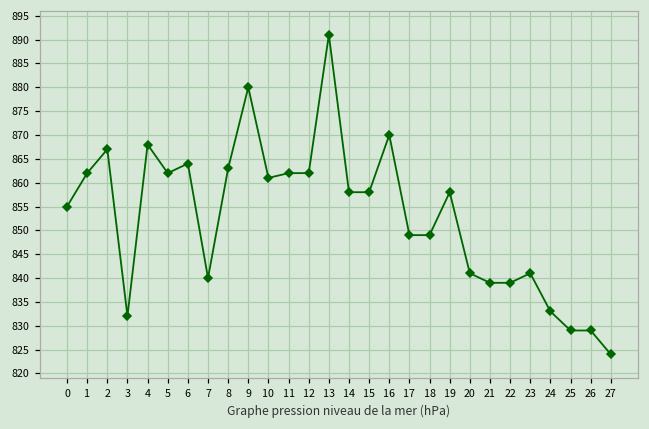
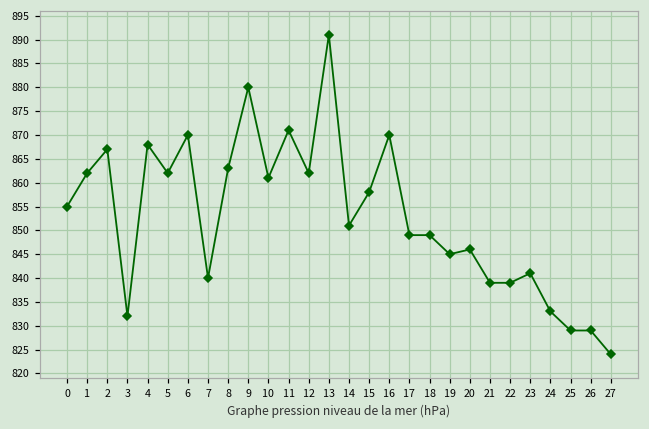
6: 864 -> 870
11: 862 -> 871
14: 858 -> 851
19: 858 -> 845
20: 841 -> 846
